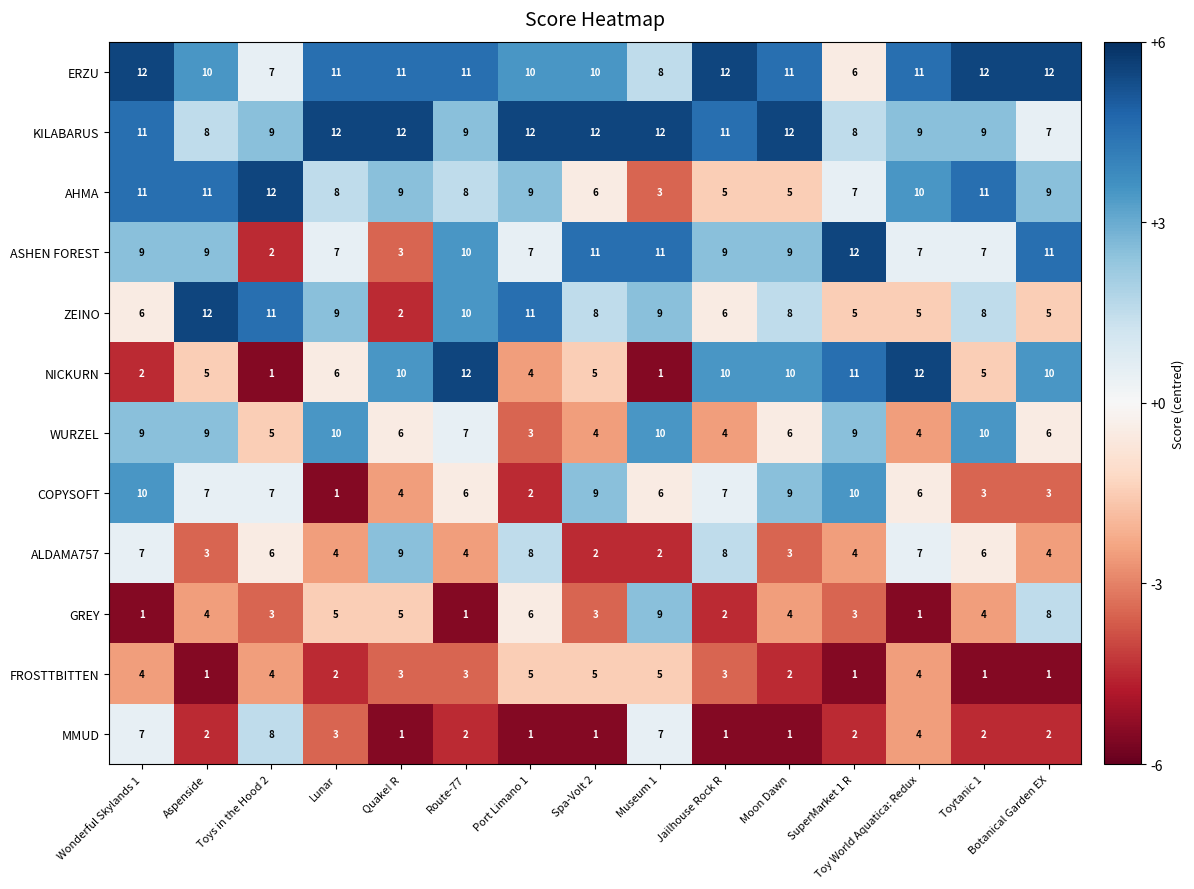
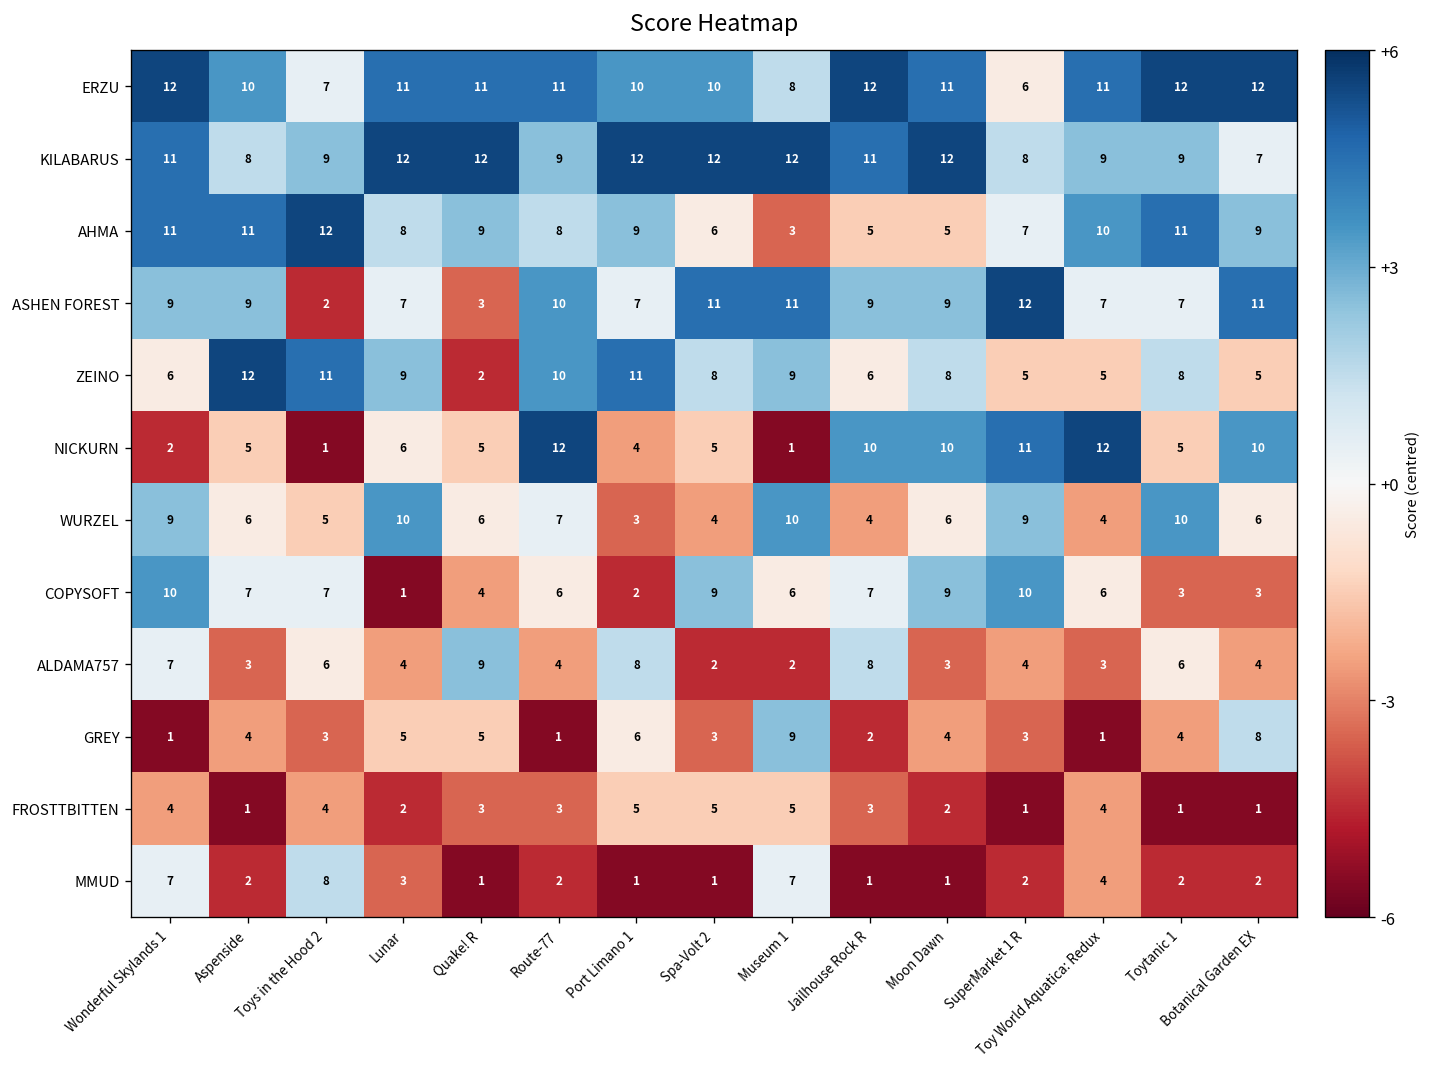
NICKURN, Quake! R: 10 -> 5
WURZEL, Aspenside: 9 -> 6
ALDAMA757, Toy World Aquatica: Redux: 7 -> 3
